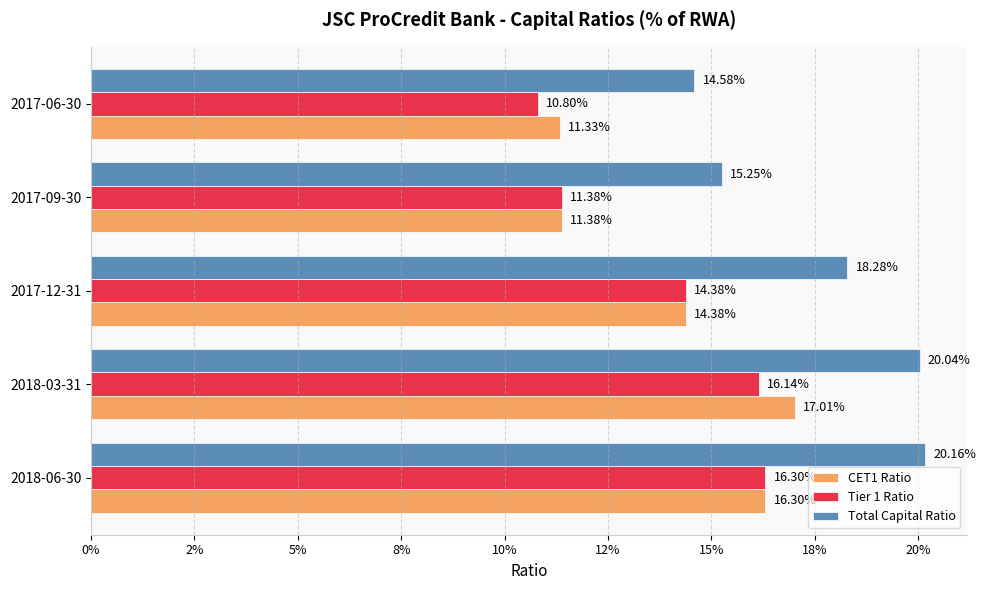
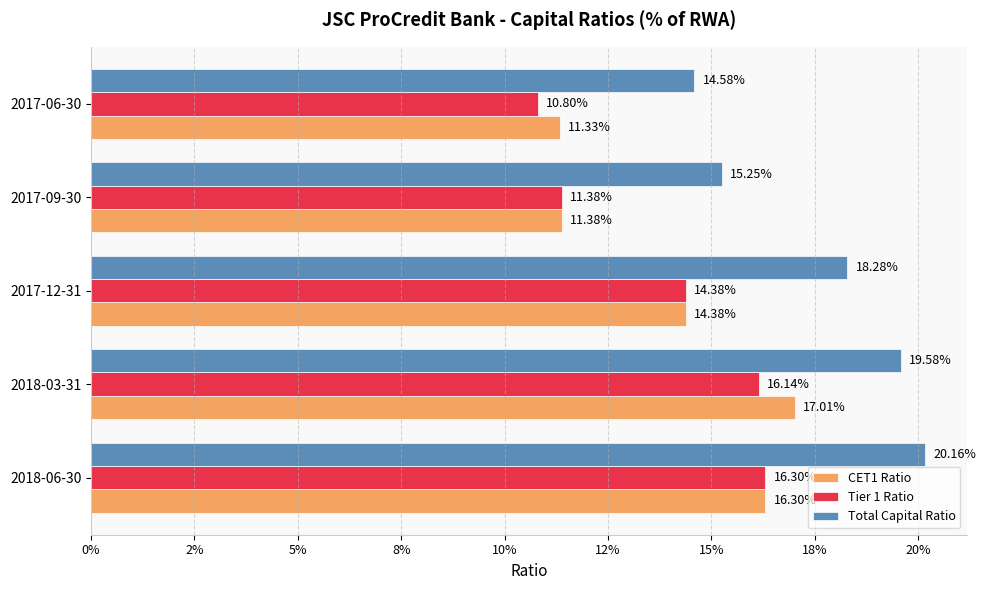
Total Capital Ratio, 2018-03-31: 20.04% -> 19.58%
